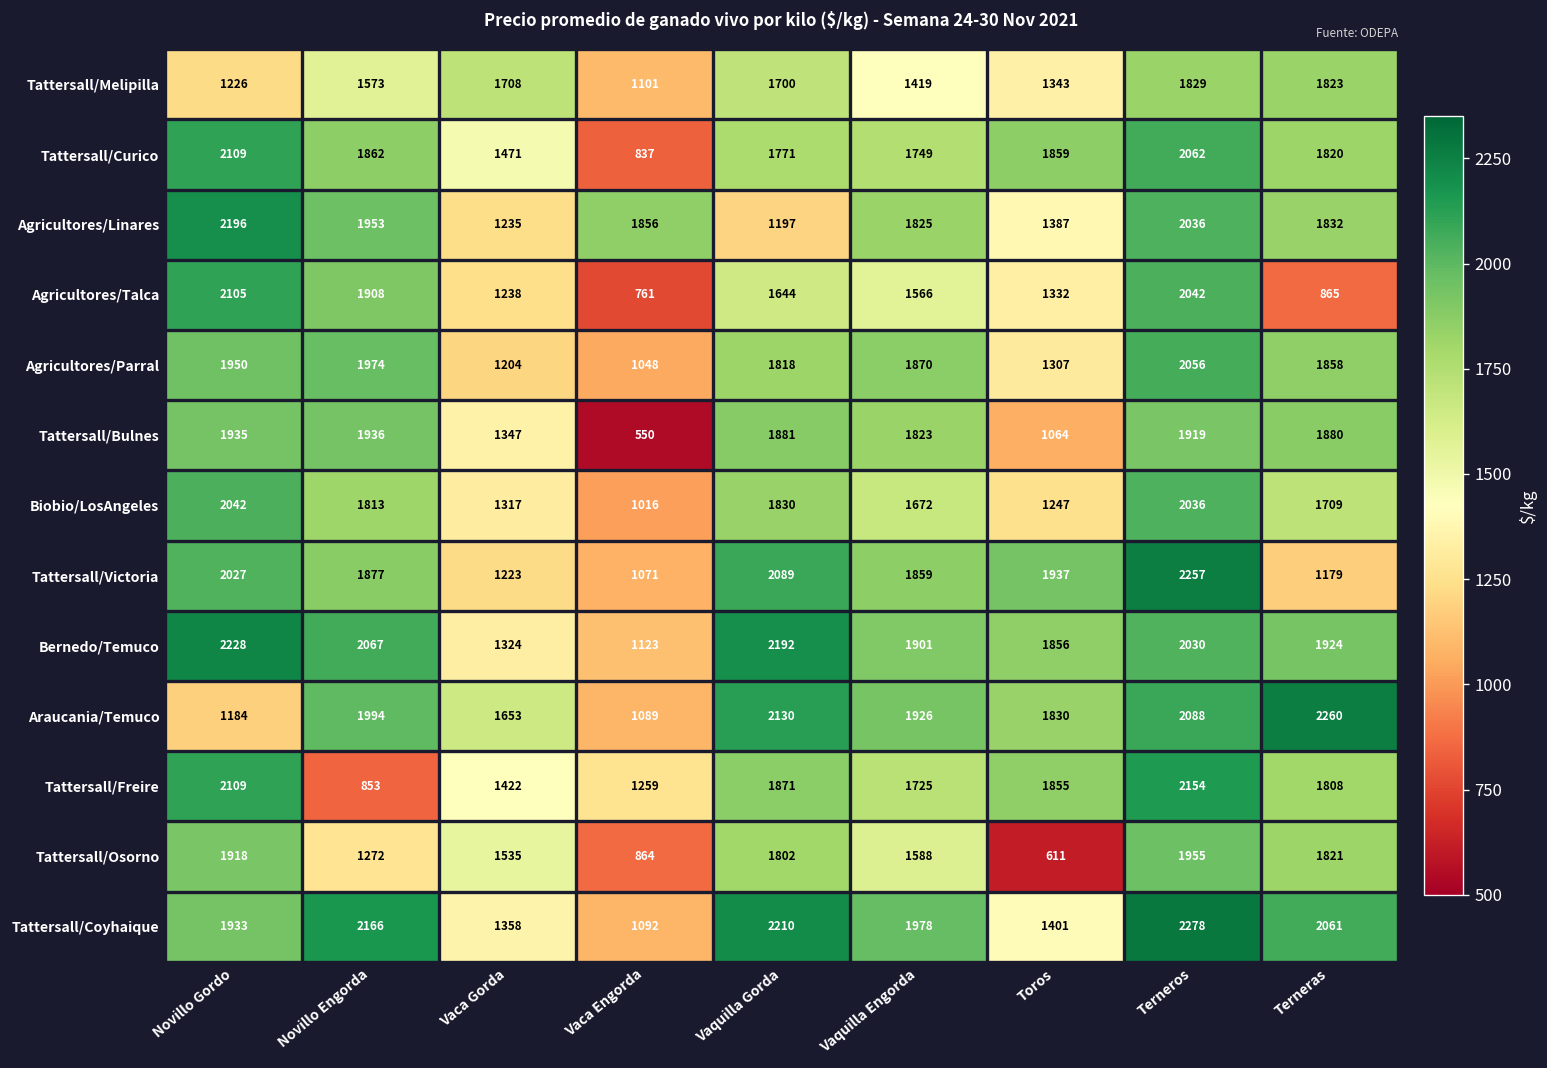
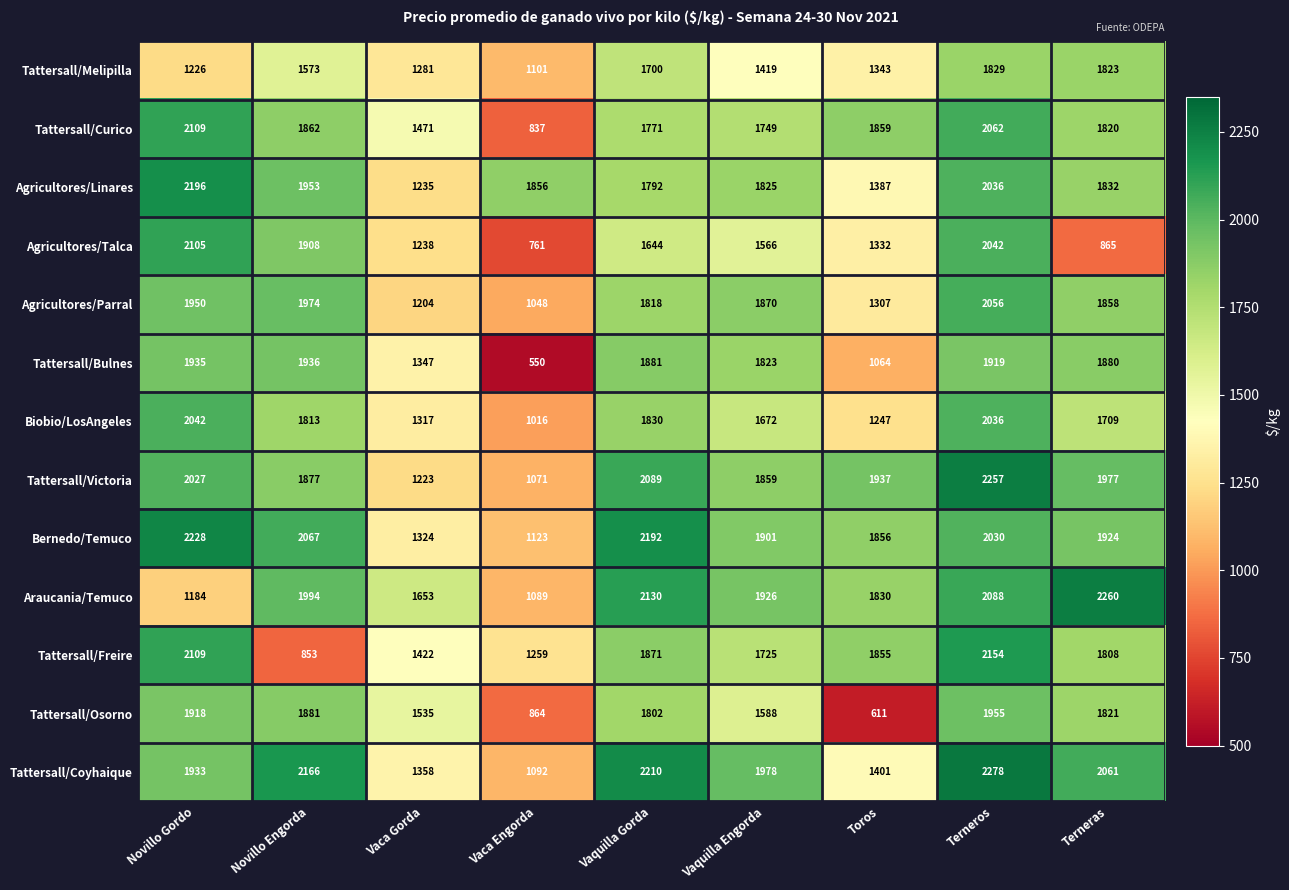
Tattersall/Melipilla, Vaca Gorda: 1708 -> 1281
Agricultores/Linares, Vaquilla Gorda: 1197 -> 1792
Tattersall/Victoria, Terneras: 1179 -> 1977
Tattersall/Osorno, Novillo Engorda: 1272 -> 1881
